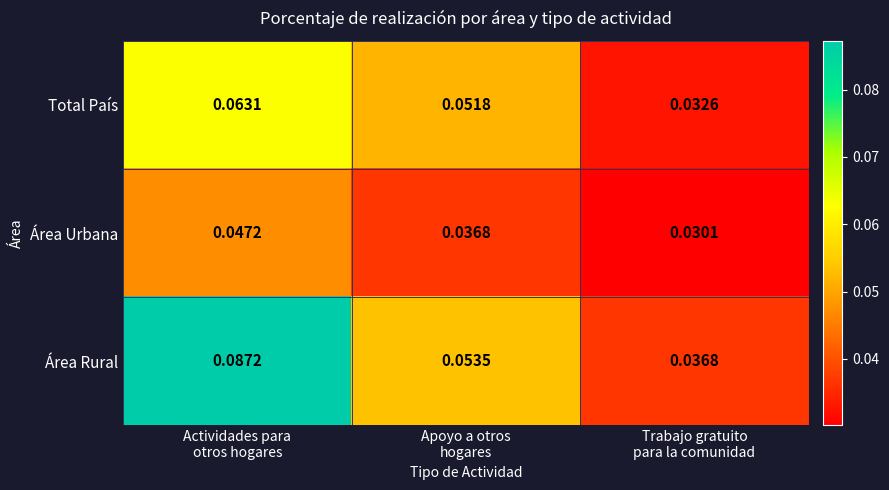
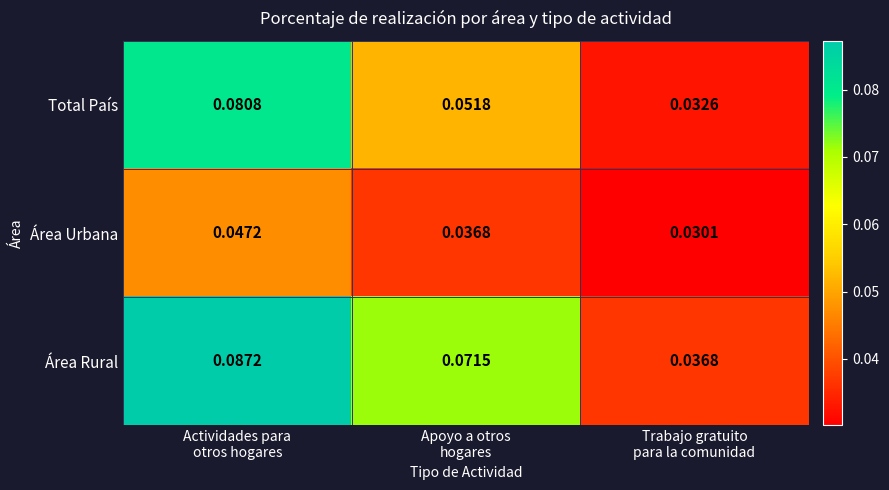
Total País, Actividades para otros hogares: 0.0631 -> 0.0808
Área Rural, Apoyo a otros hogares: 0.0535 -> 0.0715
